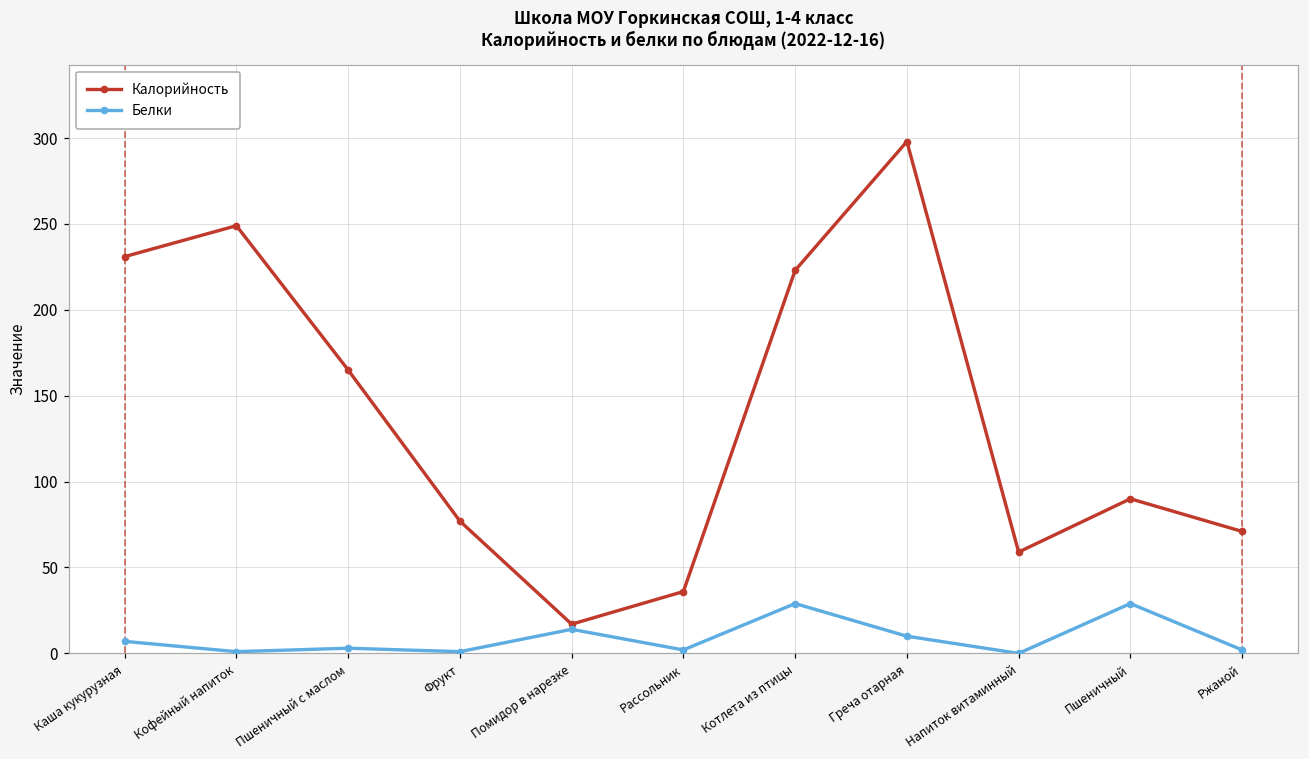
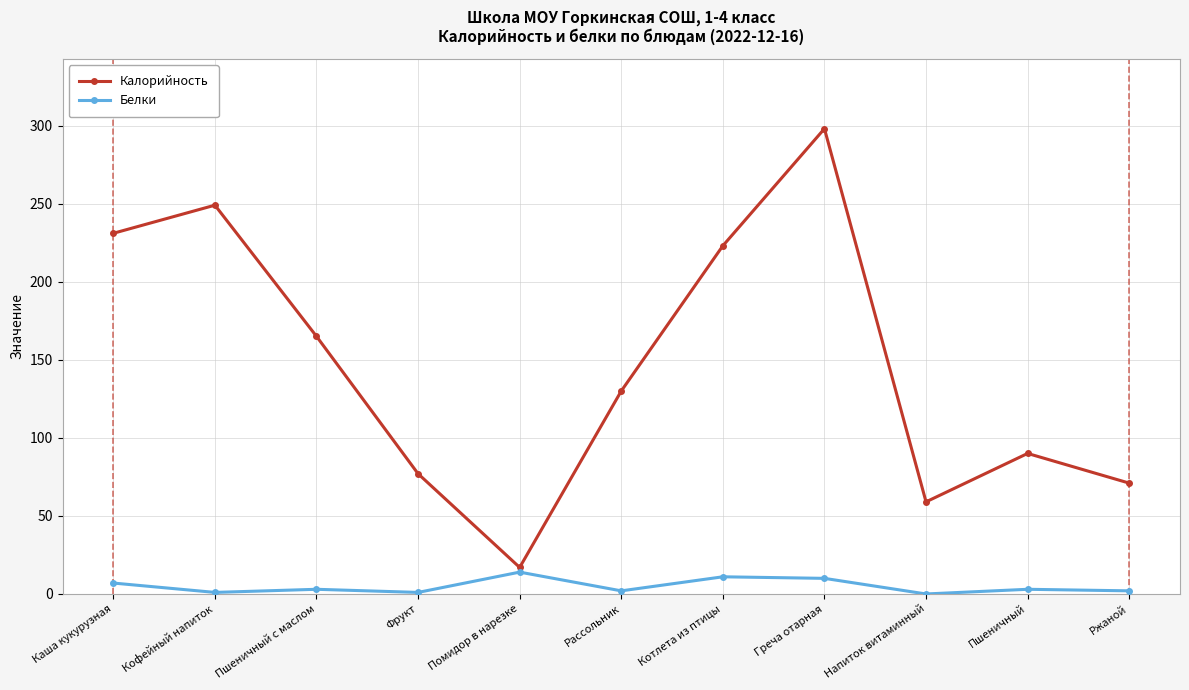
Калорийность, Рассольник: 36 -> 130
Белки, Котлета из птицы: 29 -> 11
Белки, Пшеничный: 29 -> 3
